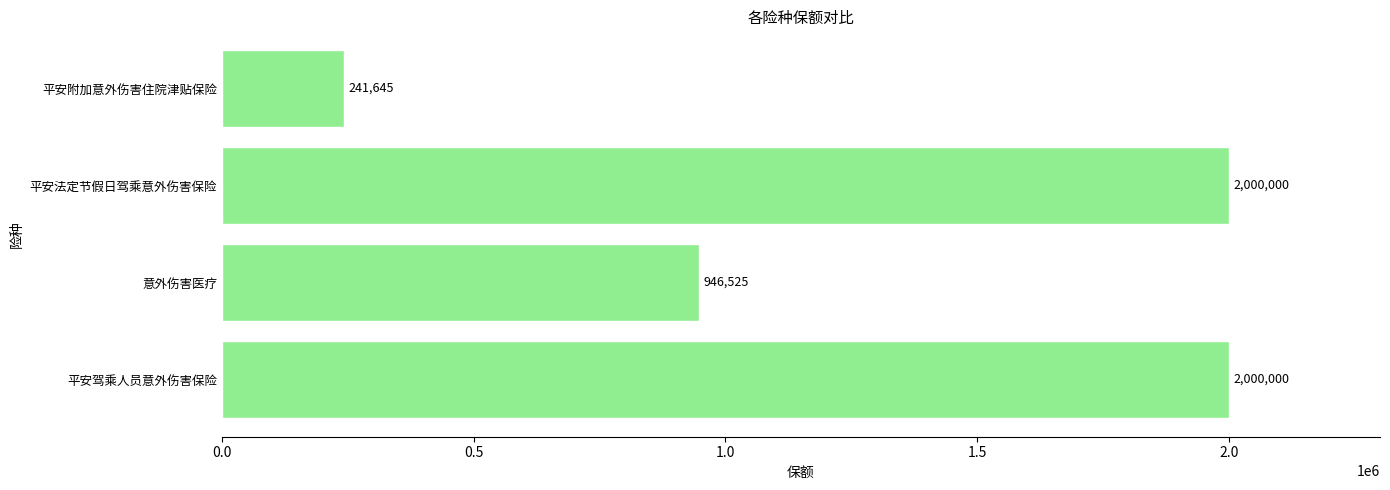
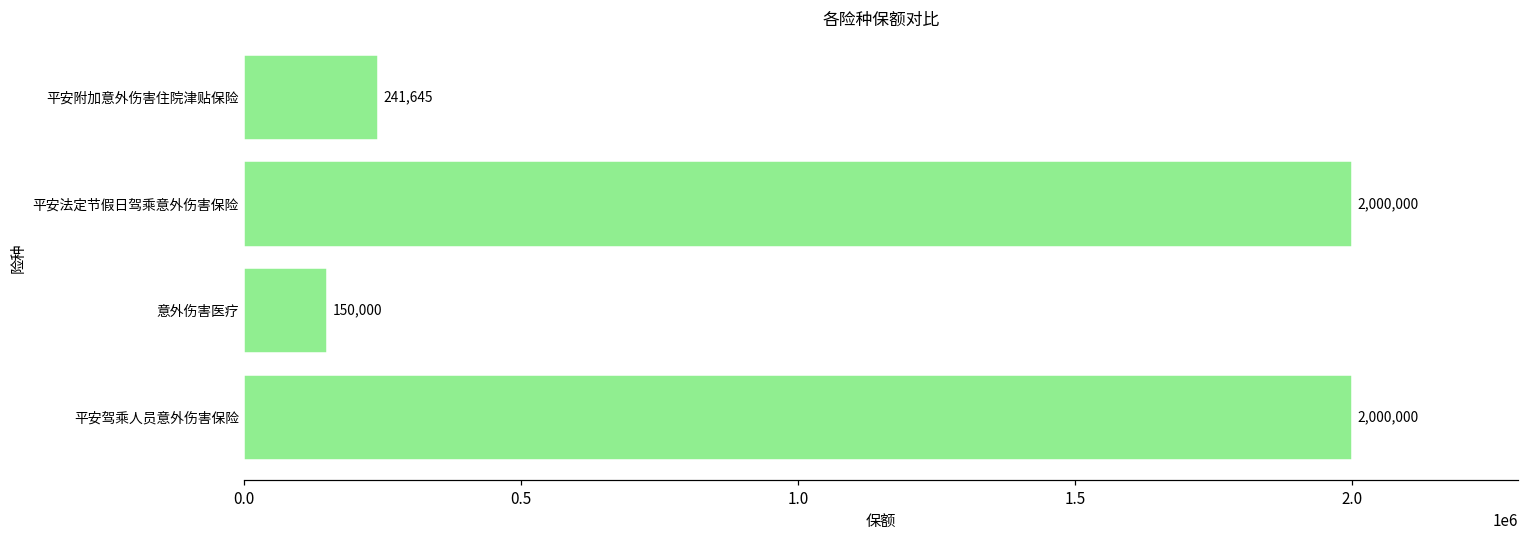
意外伤害医疗: 946,525 -> 150,000
